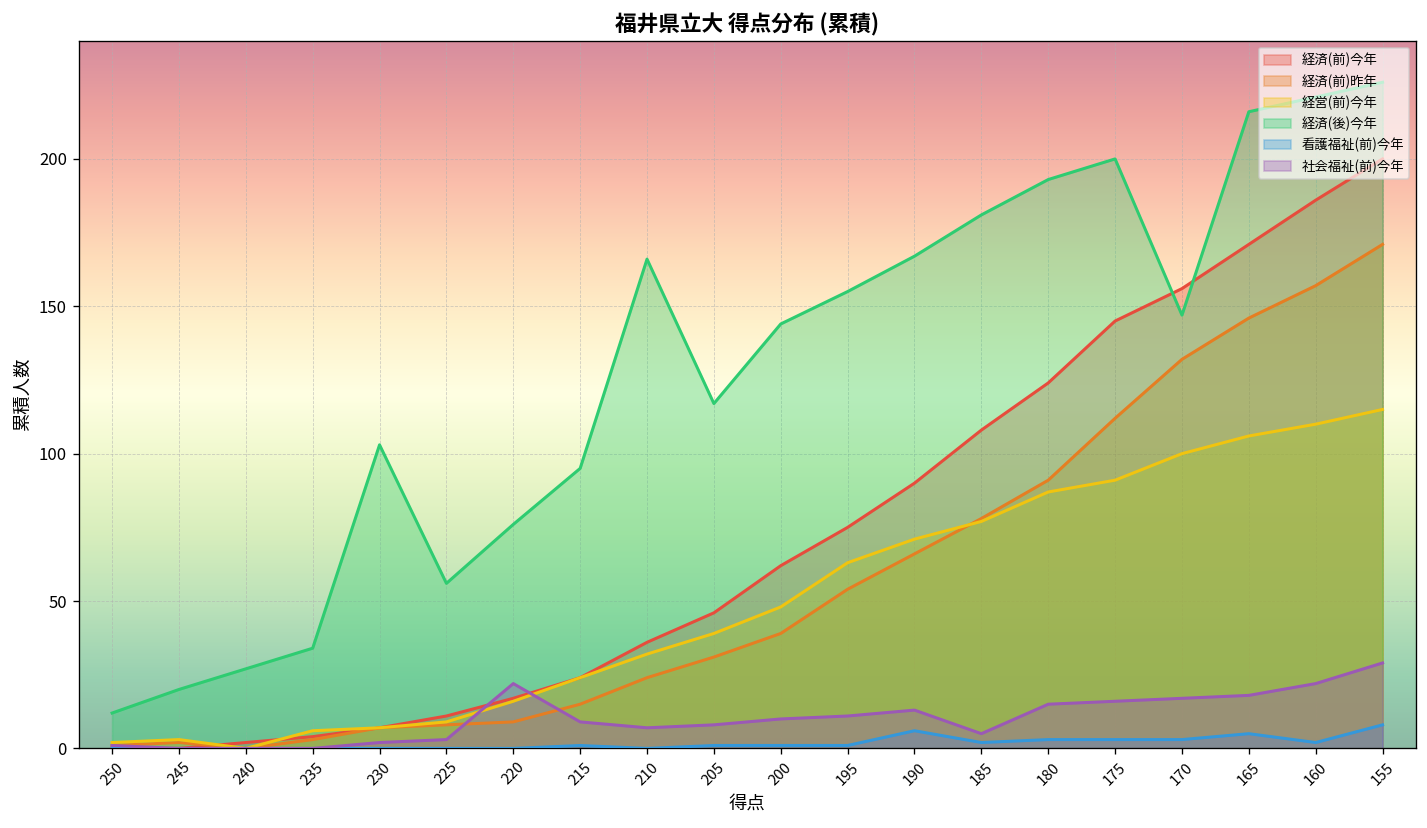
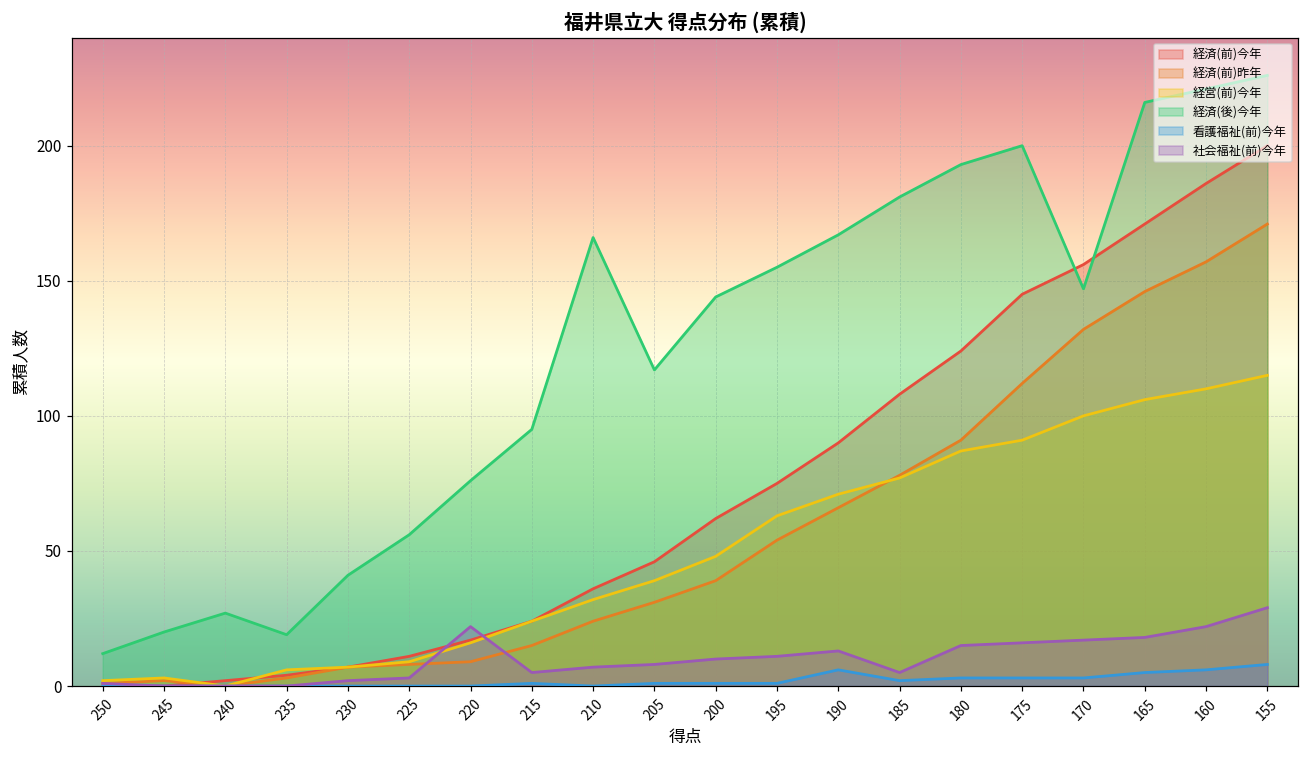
経済(後)今年, 235: 34 -> 19
経済(後)今年, 230: 103 -> 41
社会福祉(前)今年, 215: 9 -> 5
看護福祉(前)今年, 160: 2 -> 6
